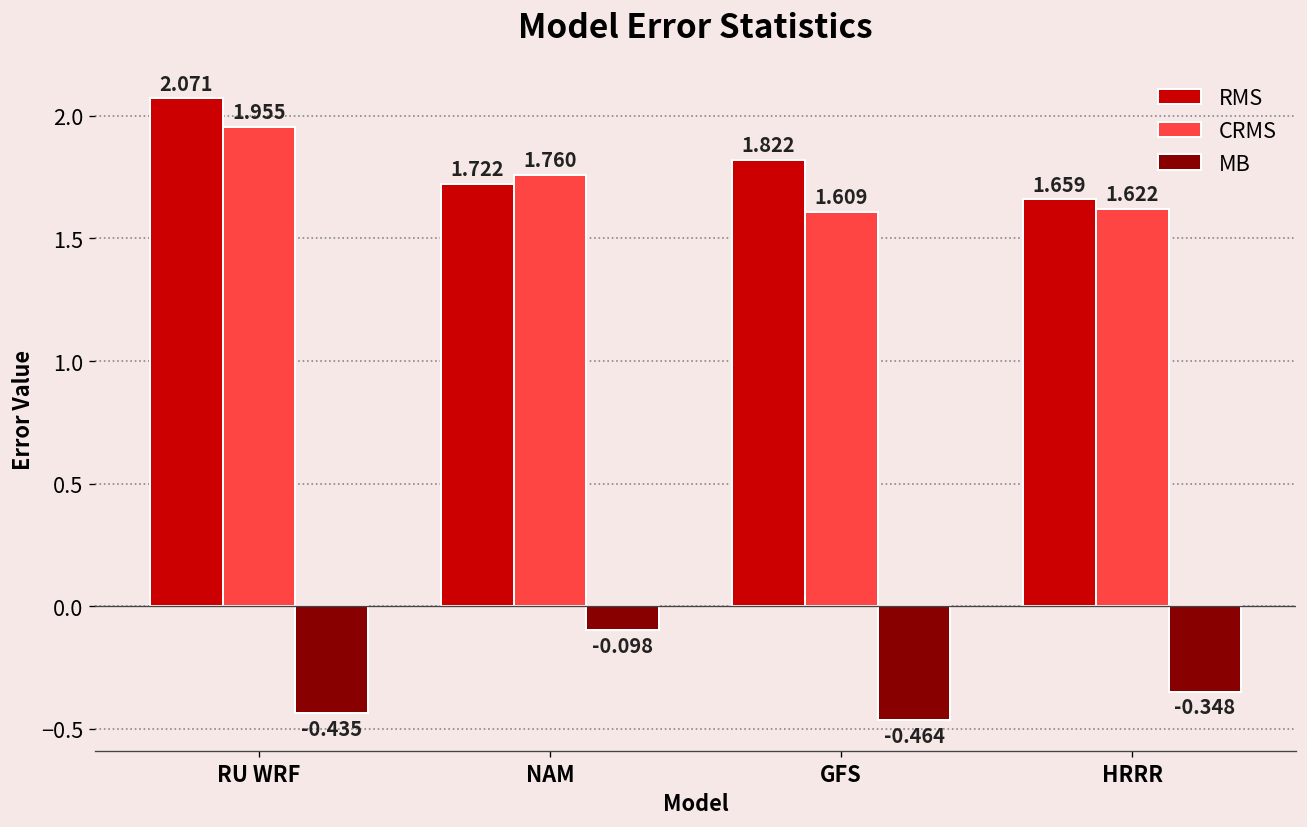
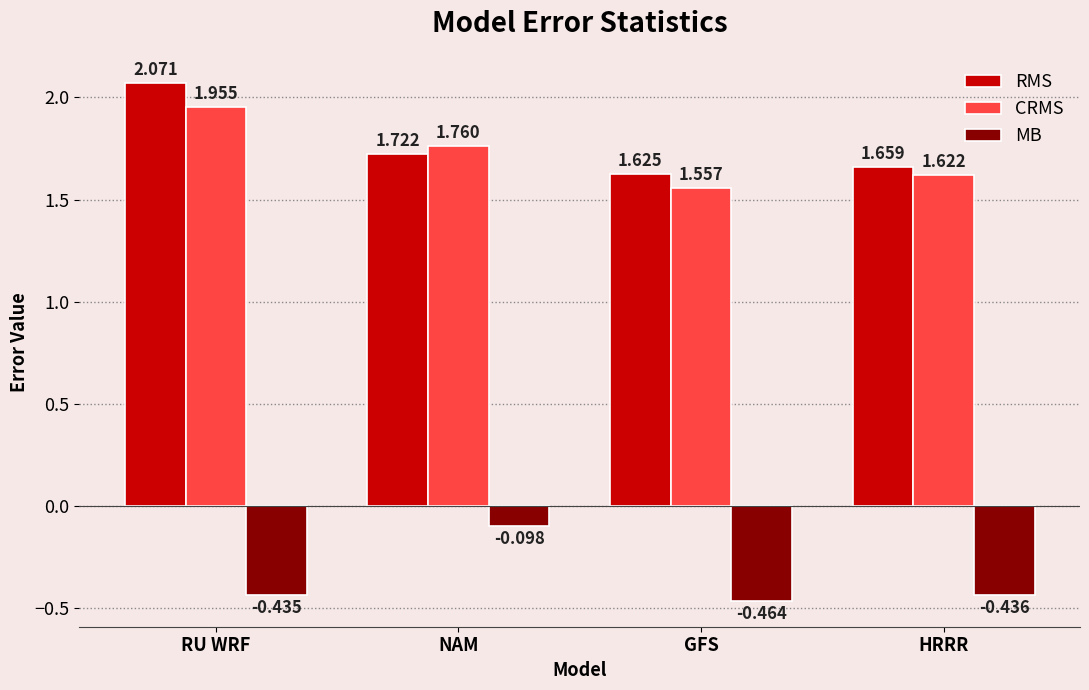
RMS, GFS: 1.822 -> 1.625
CRMS, GFS: 1.609 -> 1.557
MB, HRRR: -0.348 -> -0.436
